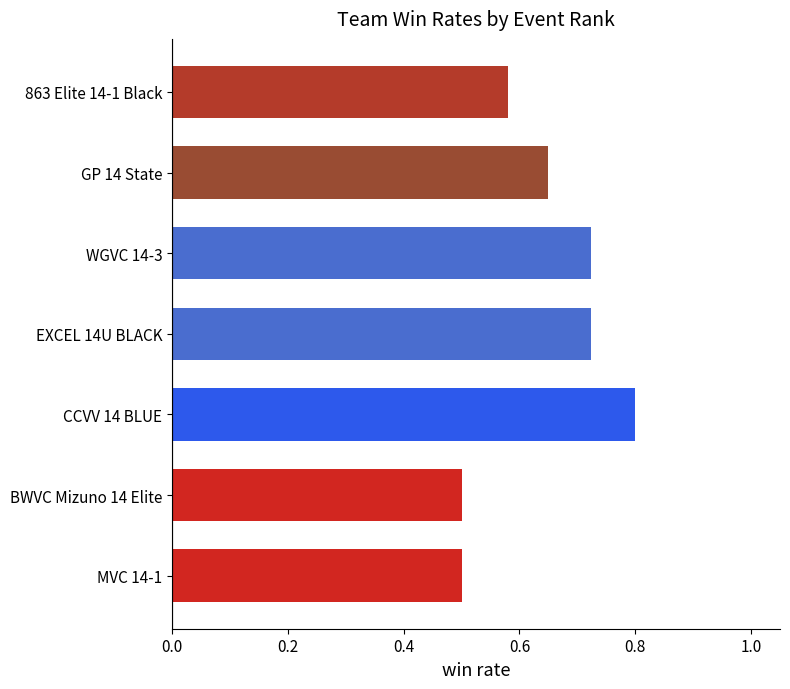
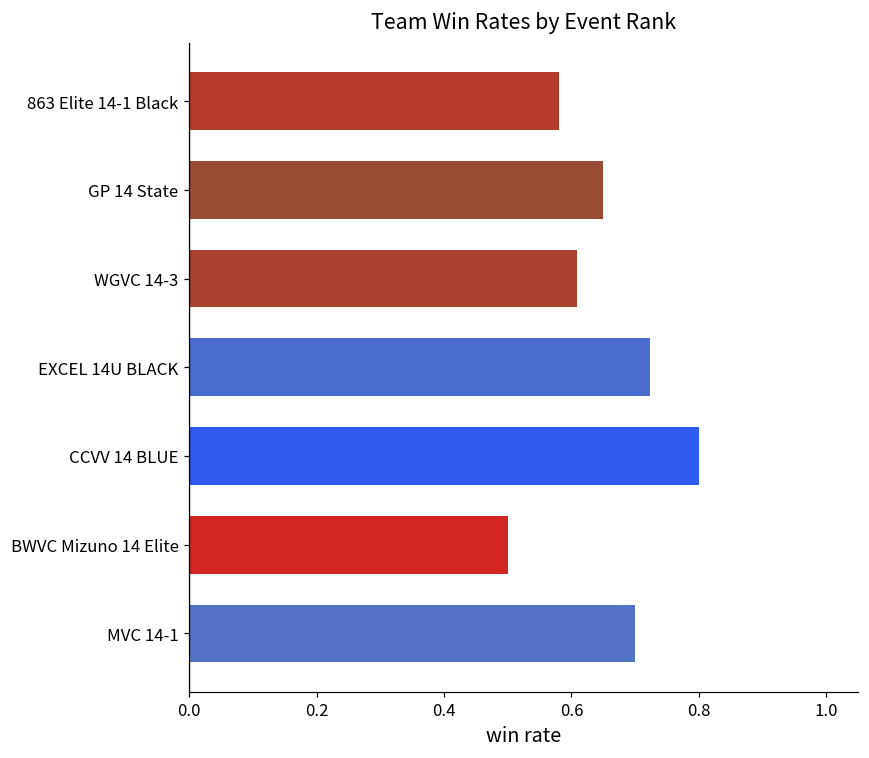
WGVC 14-3: 0.72 -> 0.61
MVC 14-1: 0.5 -> 0.7
